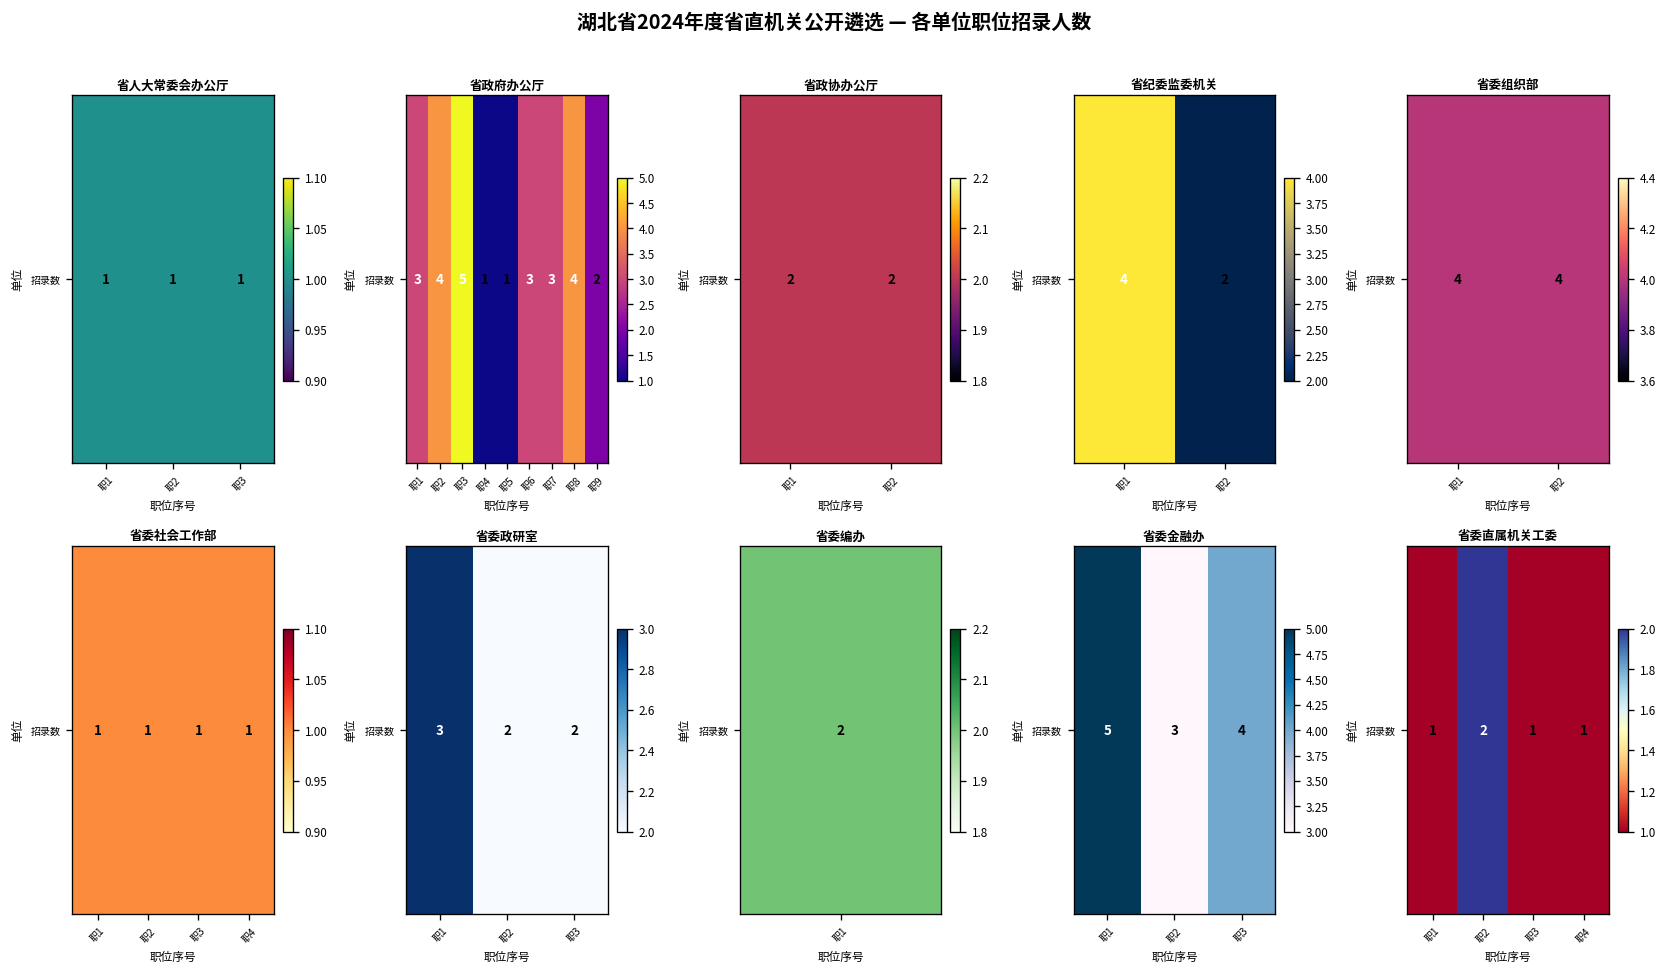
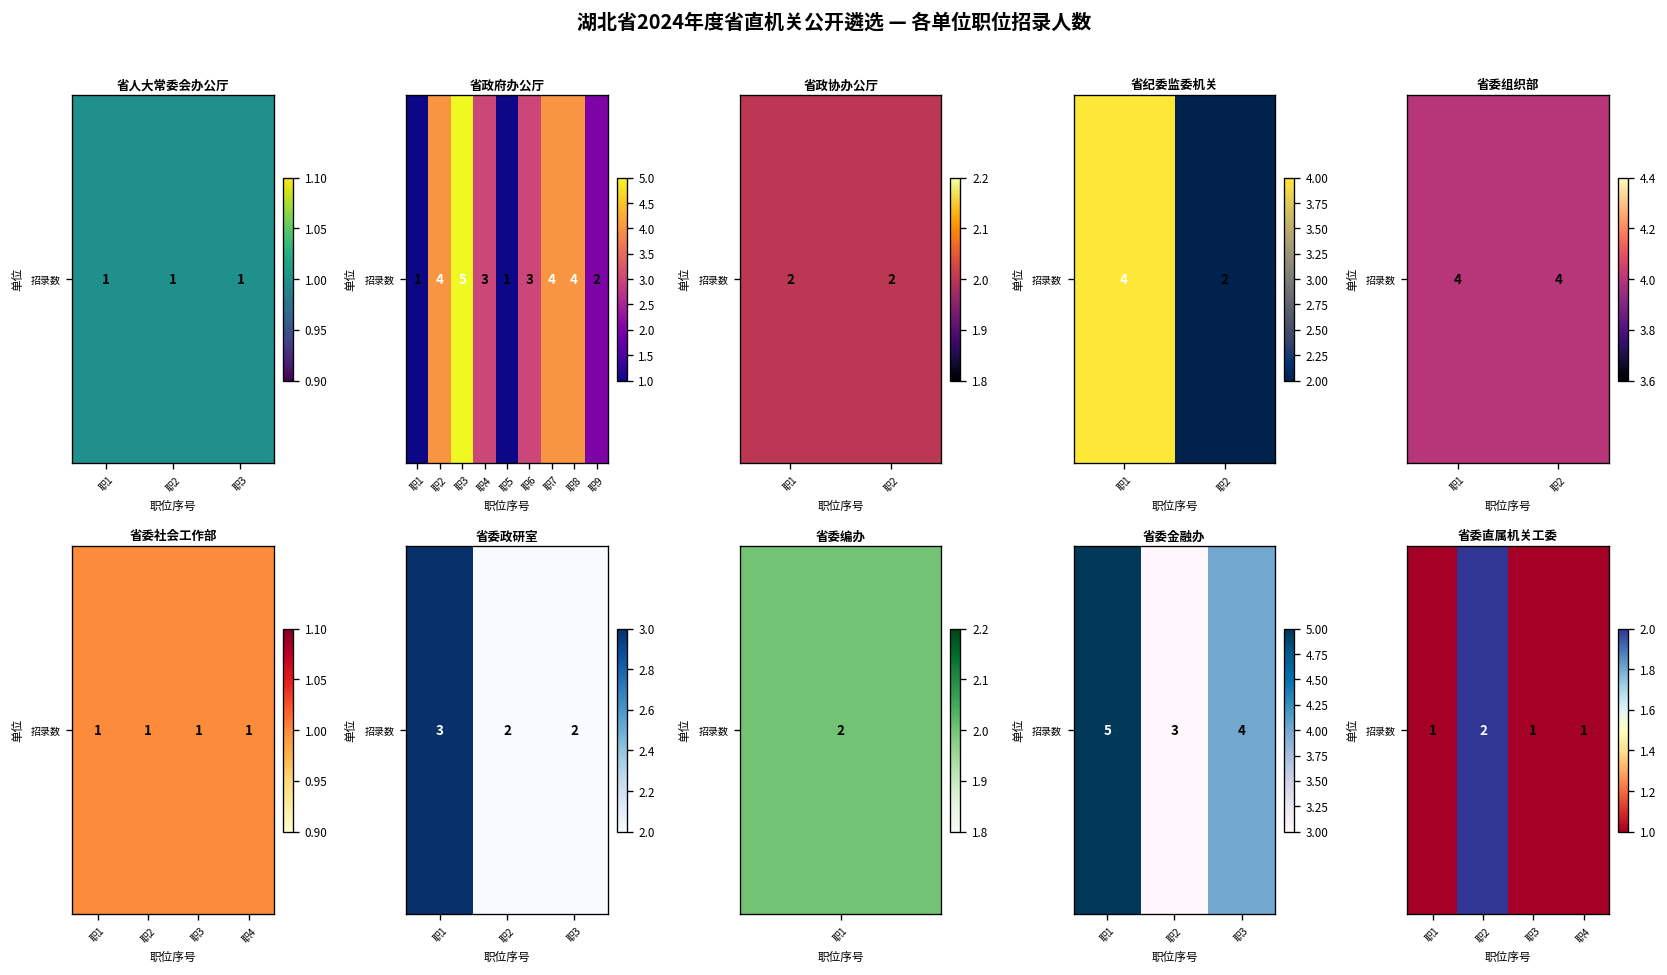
省政府办公厅, 招录数, 职1: 3 -> 1
省政府办公厅, 招录数, 职4: 1 -> 3
省政府办公厅, 招录数, 职7: 3 -> 4
